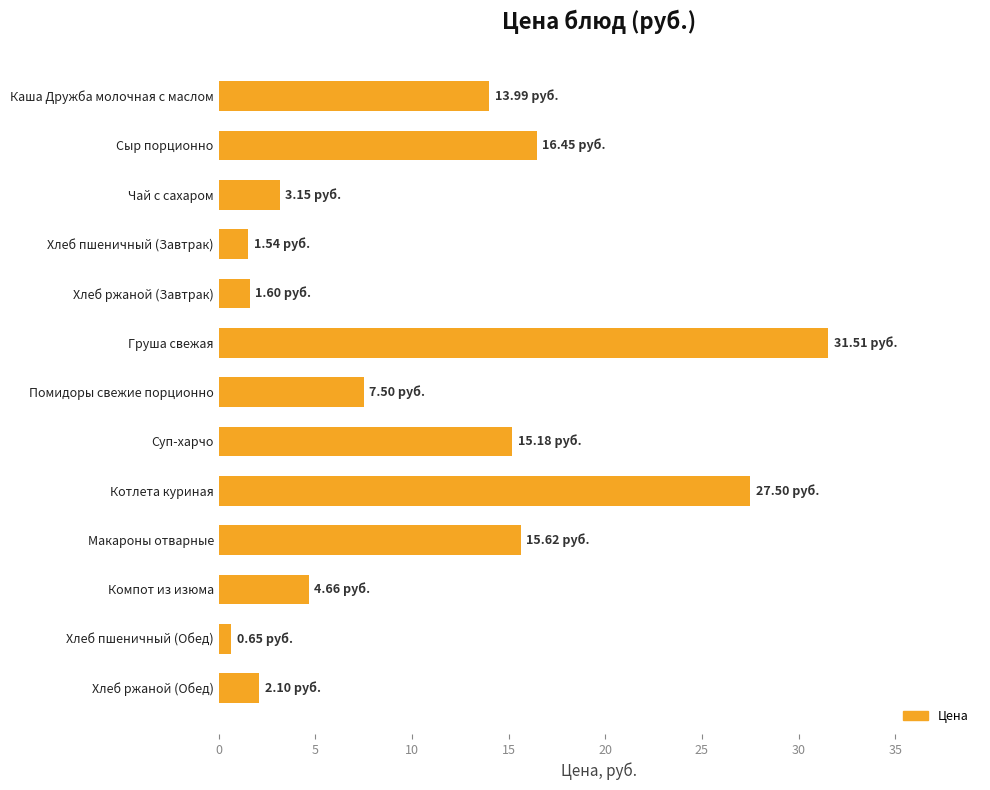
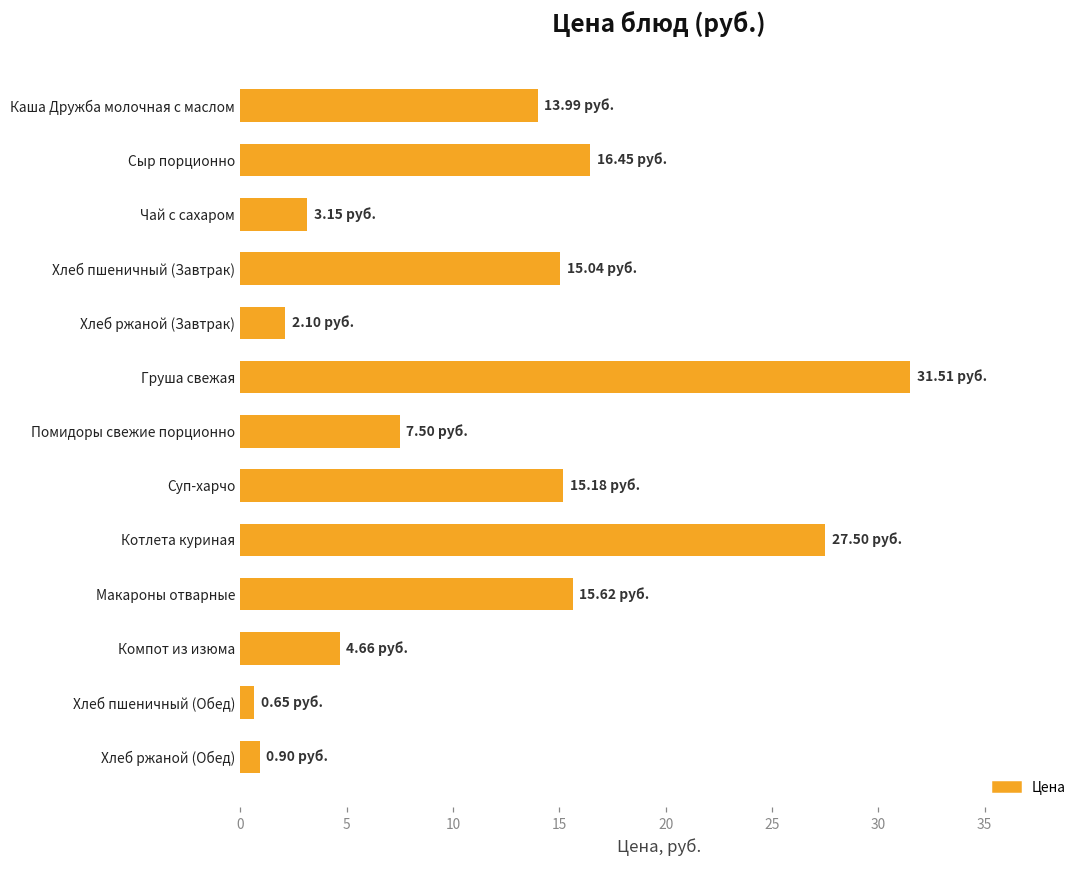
Хлеб пшеничный (Завтрак): 1.54 -> 15.04
Хлеб ржаной (Завтрак): 1.60 -> 2.10
Хлеб ржаной (Обед): 2.10 -> 0.90
